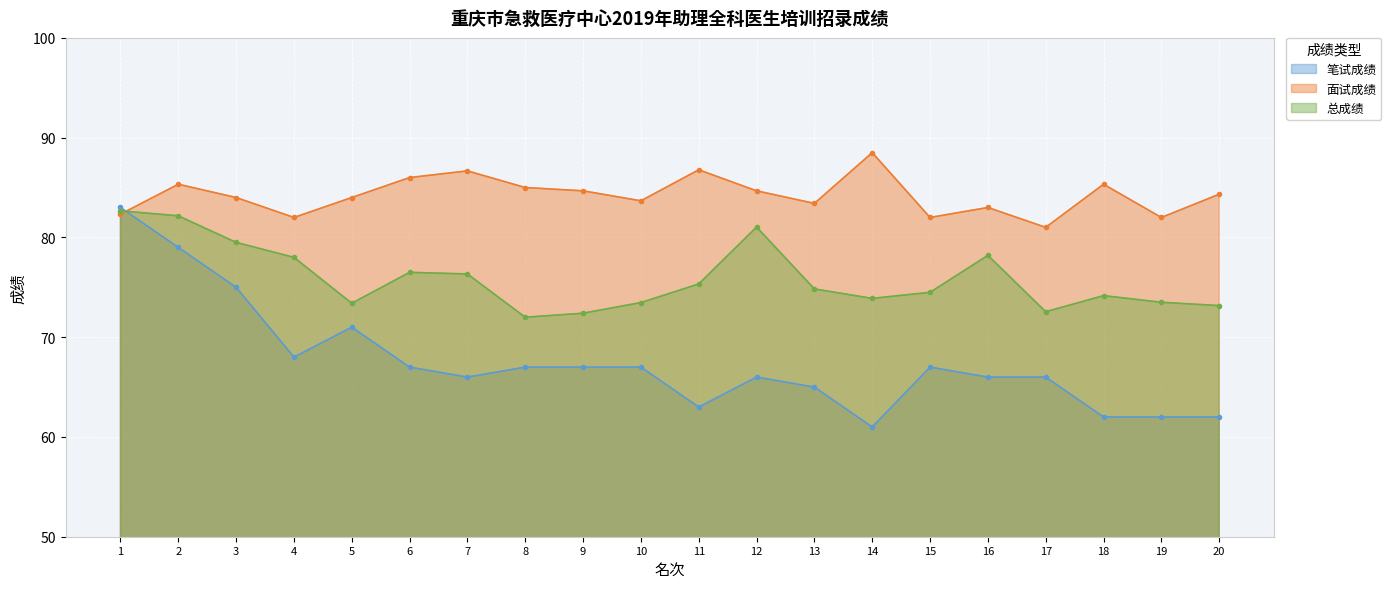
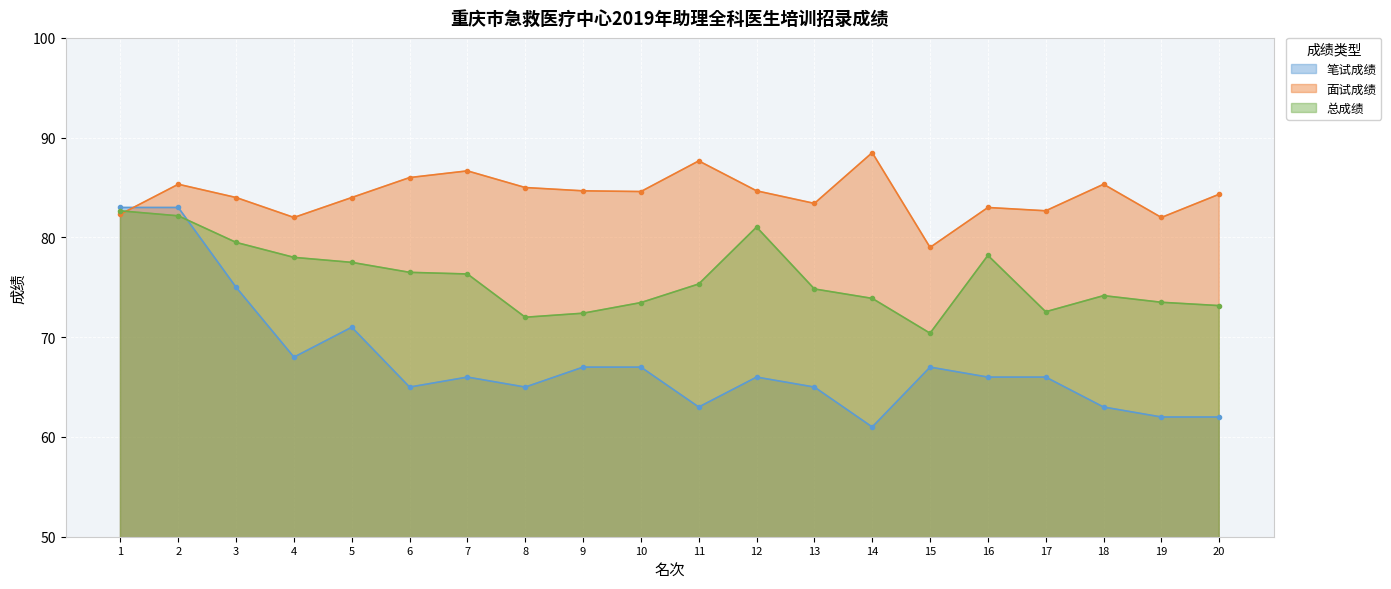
笔试成绩, 2: 79 -> 83
总成绩, 5: 73 -> 78
笔试成绩, 6: 67 -> 65
笔试成绩, 8: 67 -> 65
面试成绩, 10: 84 -> 85
面试成绩, 11: 87 -> 88
面试成绩, 15: 82 -> 79
总成绩, 15: 75 -> 70
面试成绩, 17: 81 -> 83
笔试成绩, 18: 62 -> 63
